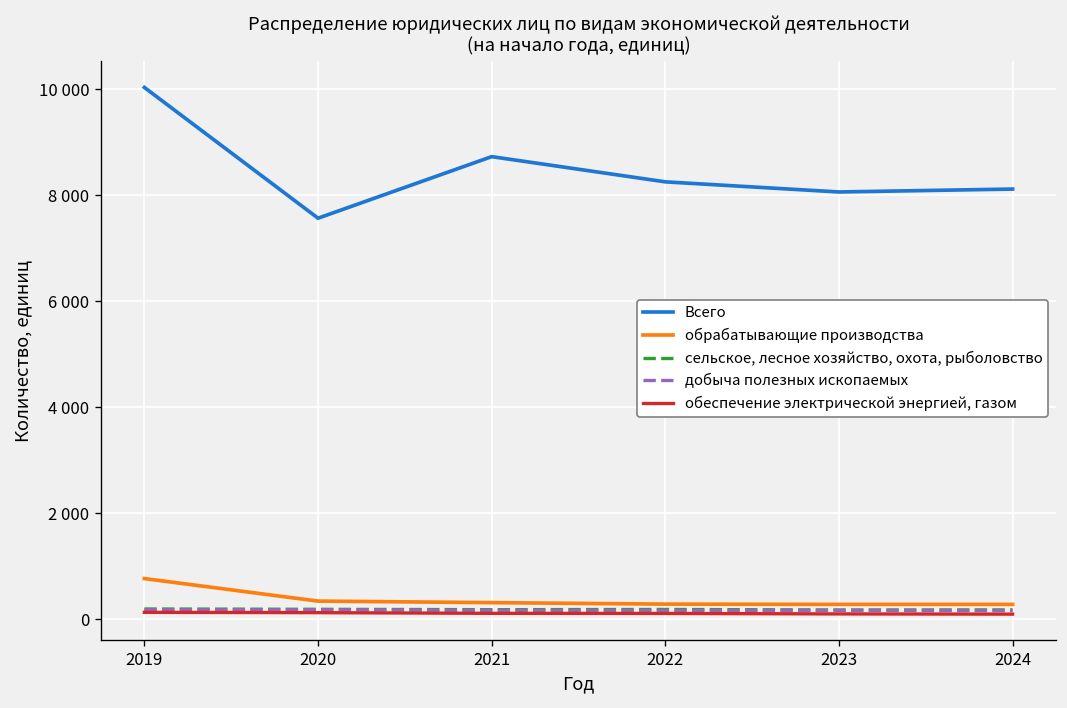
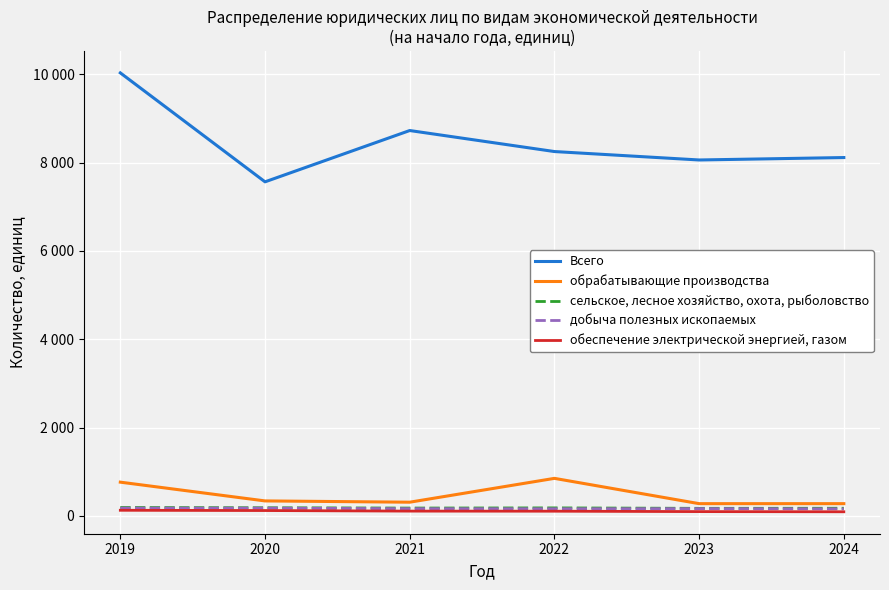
обрабатывающие производства, 2022: 300 -> 800
